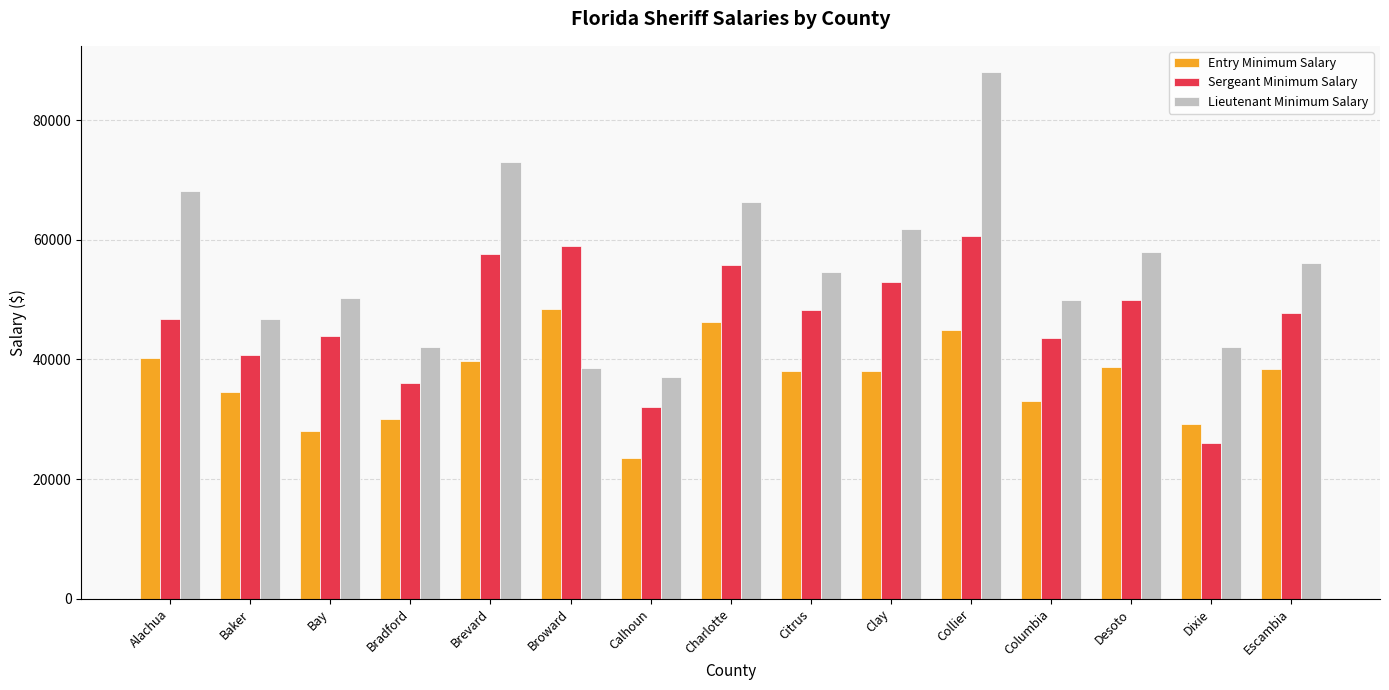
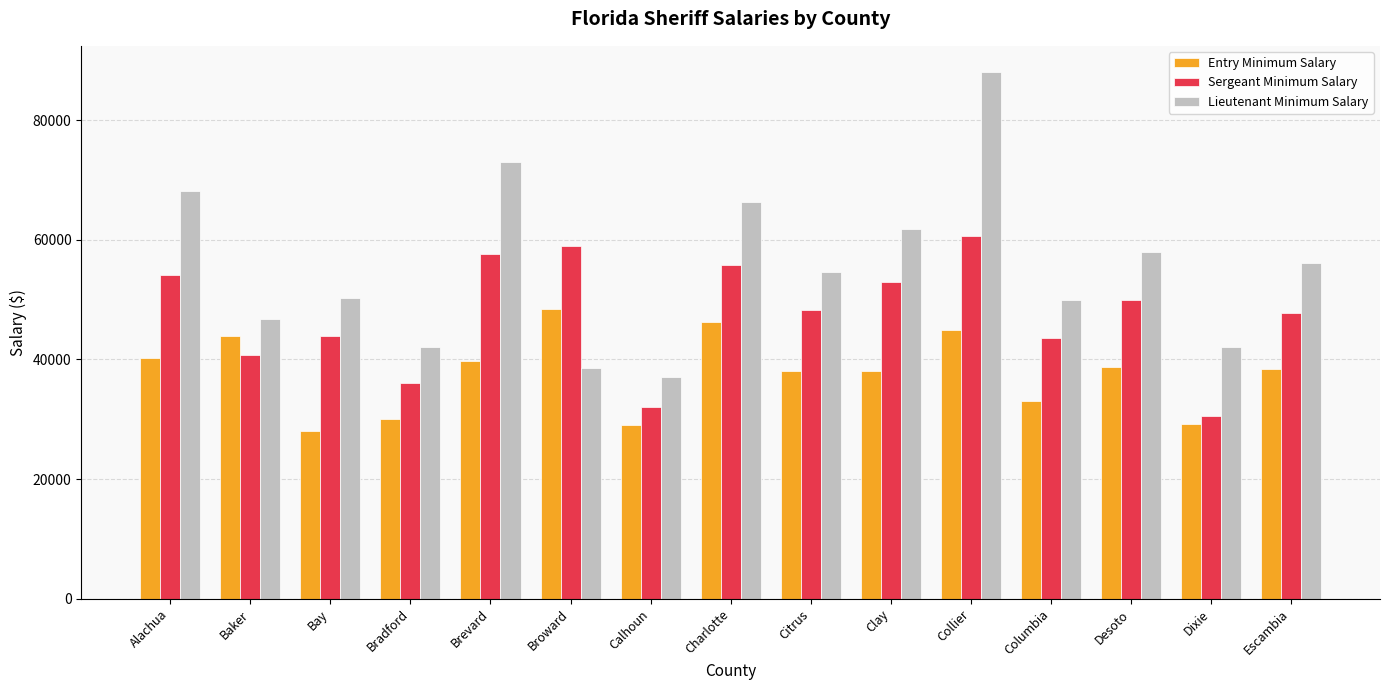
Sergeant Minimum Salary, Alachua: 47000 -> 54000
Entry Minimum Salary, Baker: 35000 -> 44000
Entry Minimum Salary, Calhoun: 24000 -> 29000
Sergeant Minimum Salary, Dixie: 26000 -> 31000
